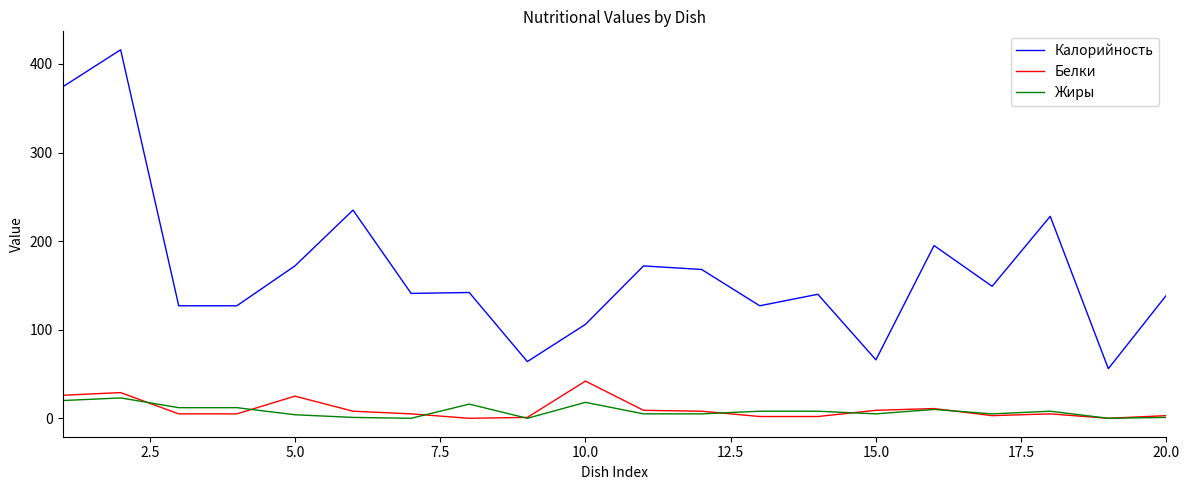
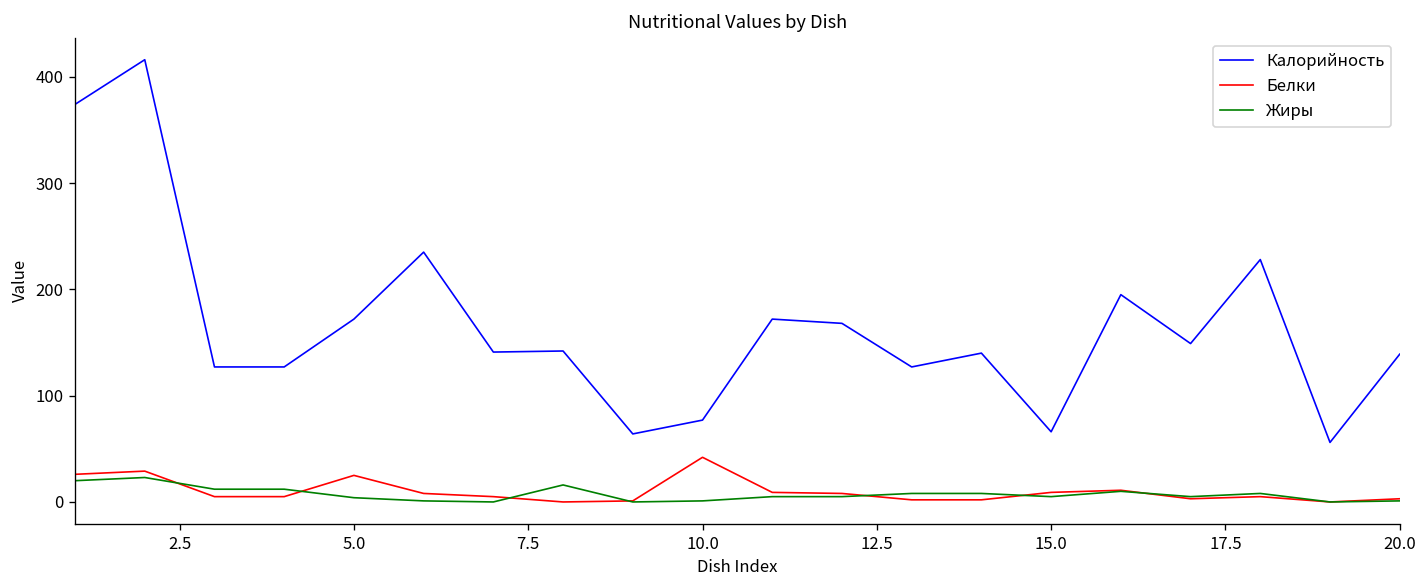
Калорийность, 10.0: 110 -> 80
Жиры, 10.0: 20 -> 0
